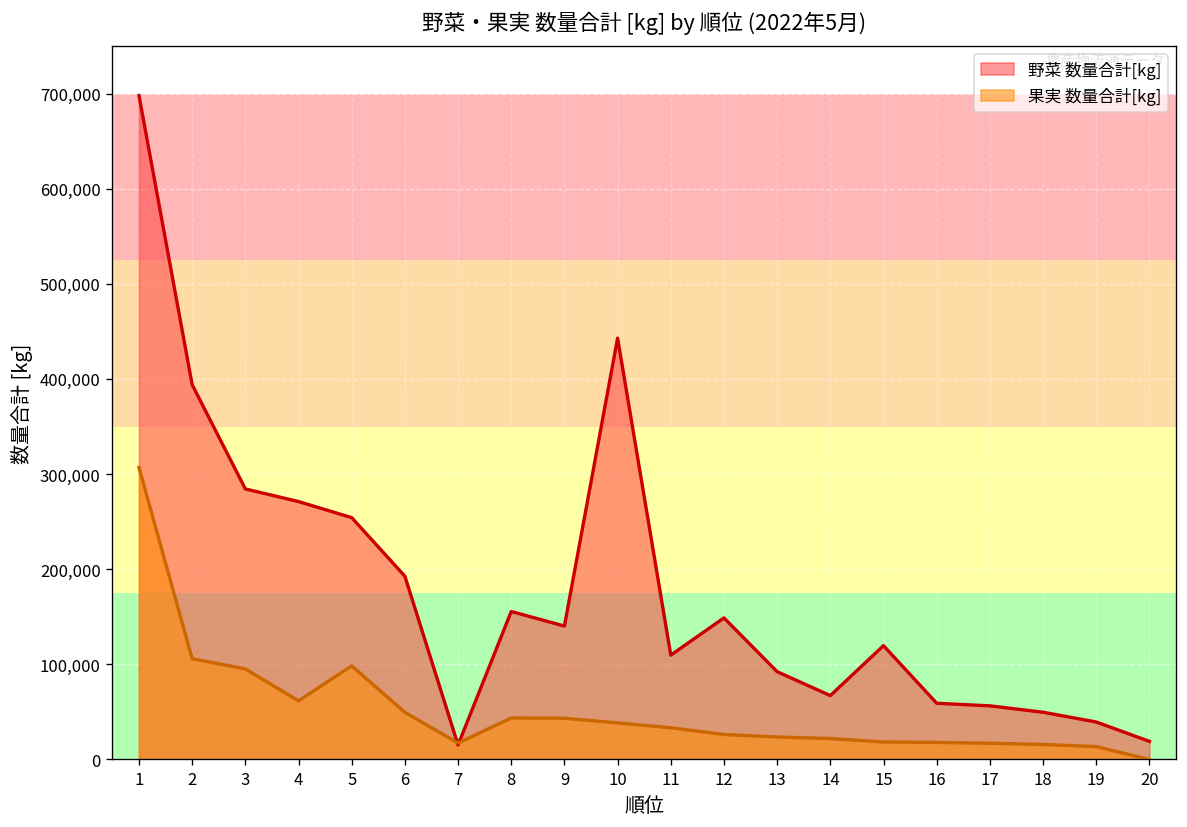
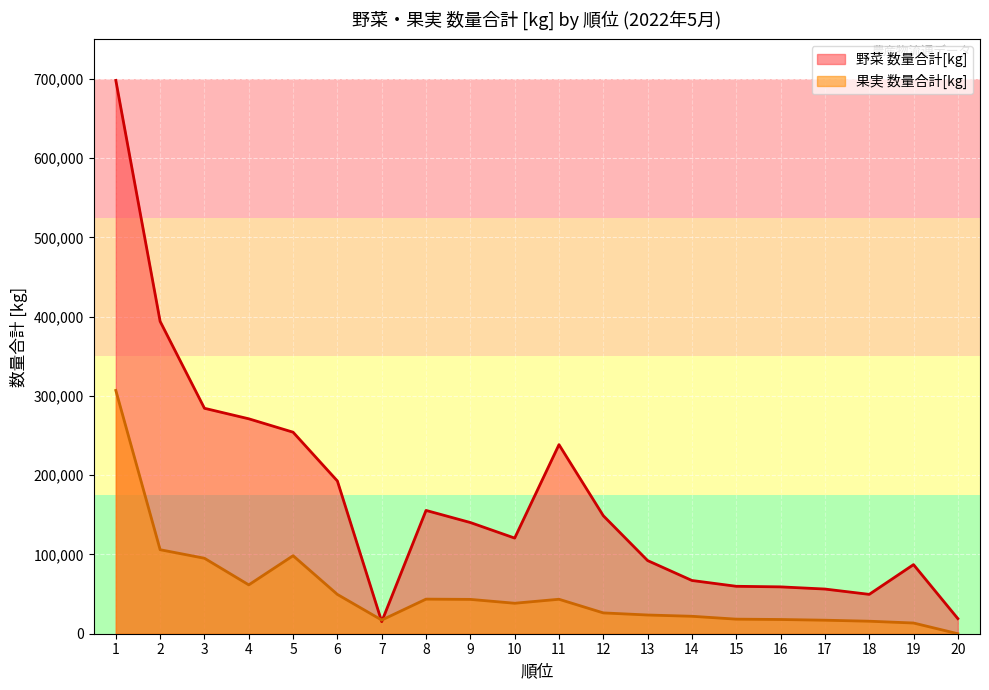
野菜 数量合計[kg], 10: 440,000 -> 120,000
野菜 数量合計[kg], 11: 110,000 -> 240,000
果実 数量合計[kg], 11: 30,000 -> 40,000
野菜 数量合計[kg], 15: 120,000 -> 60,000
野菜 数量合計[kg], 19: 40,000 -> 90,000
